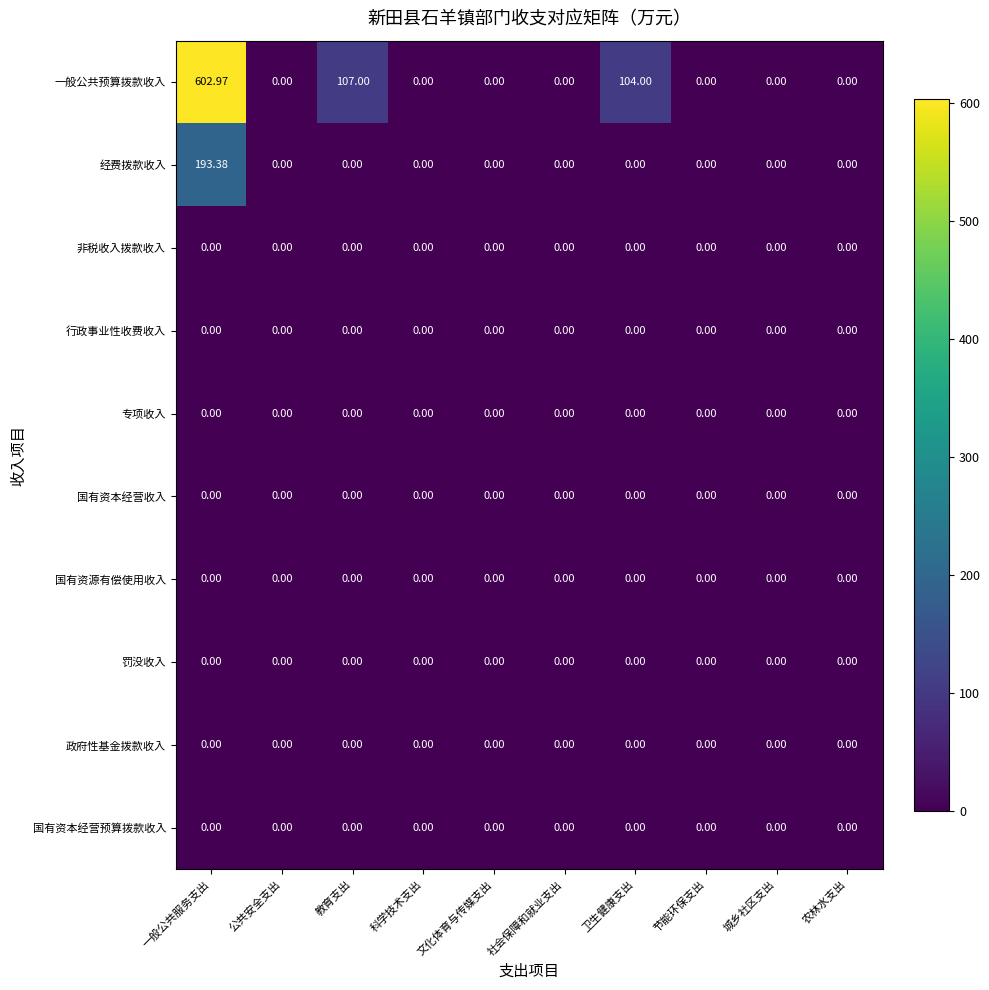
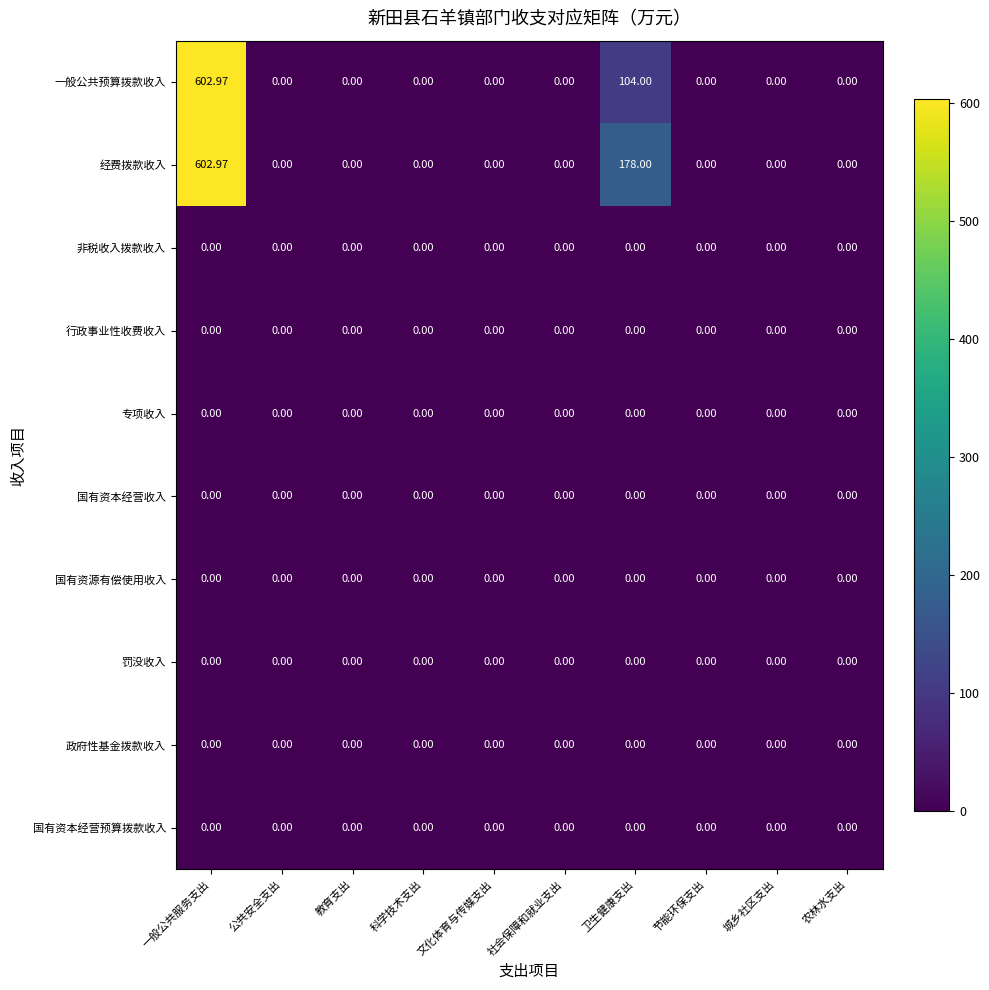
一般公共预算拨款收入, 教育支出: 107.00 -> 0.00
经费拨款收入, 一般公共服务支出: 193.38 -> 602.97
经费拨款收入, 卫生健康支出: 0.00 -> 178.00
